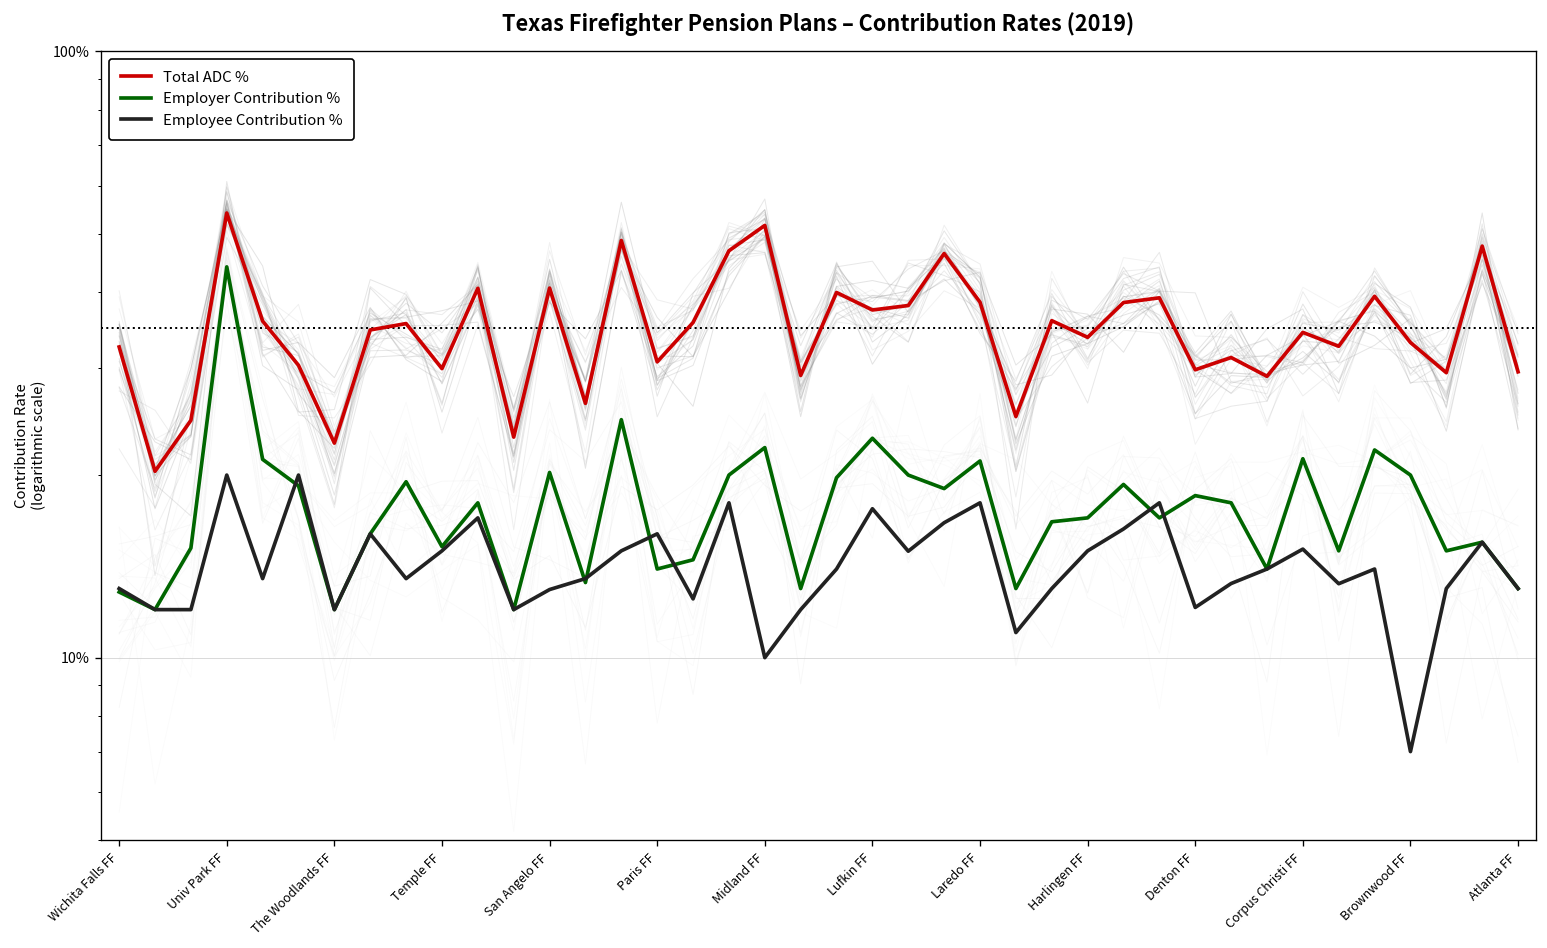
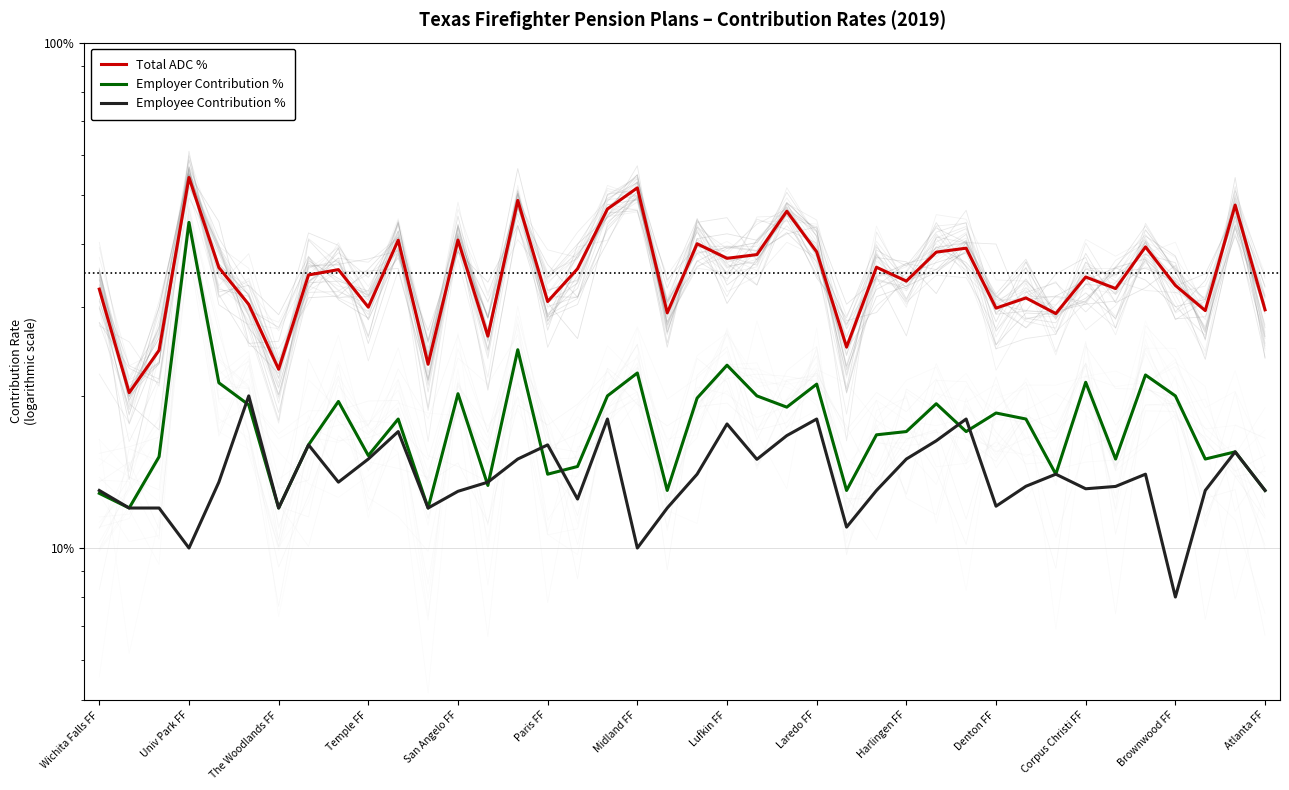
Employee Contribution %, Univ Park FF: 20.0% -> 10.0%
Employee Contribution %, Corpus Christi FF: 15.1% -> 13.1%
Employee Contribution %, Brownwood FF: 7.0% -> 8.0%
